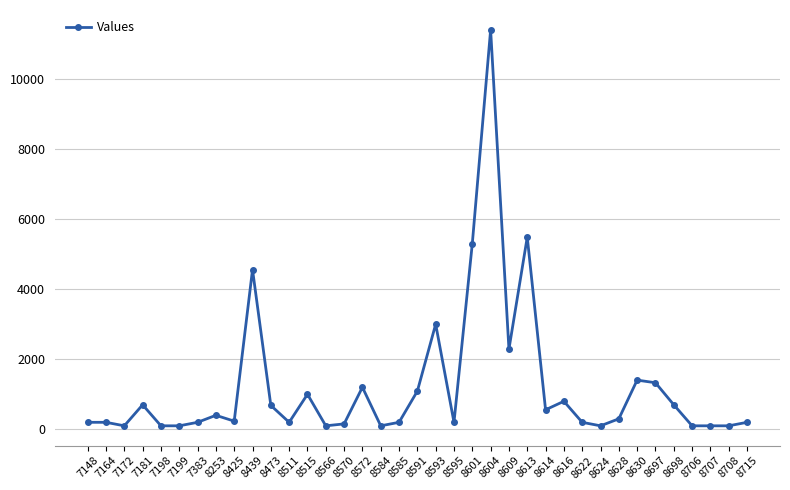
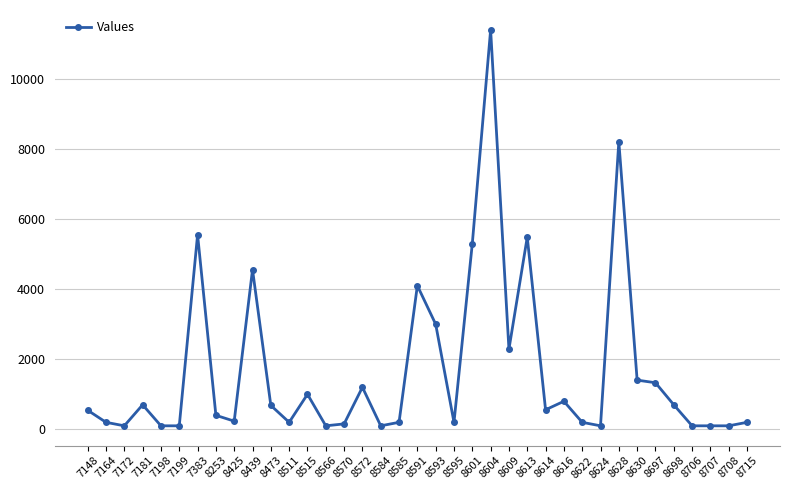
7148: 200 -> 500
7383: 200 -> 5600
8591: 1100 -> 4100
8628: 300 -> 8200
